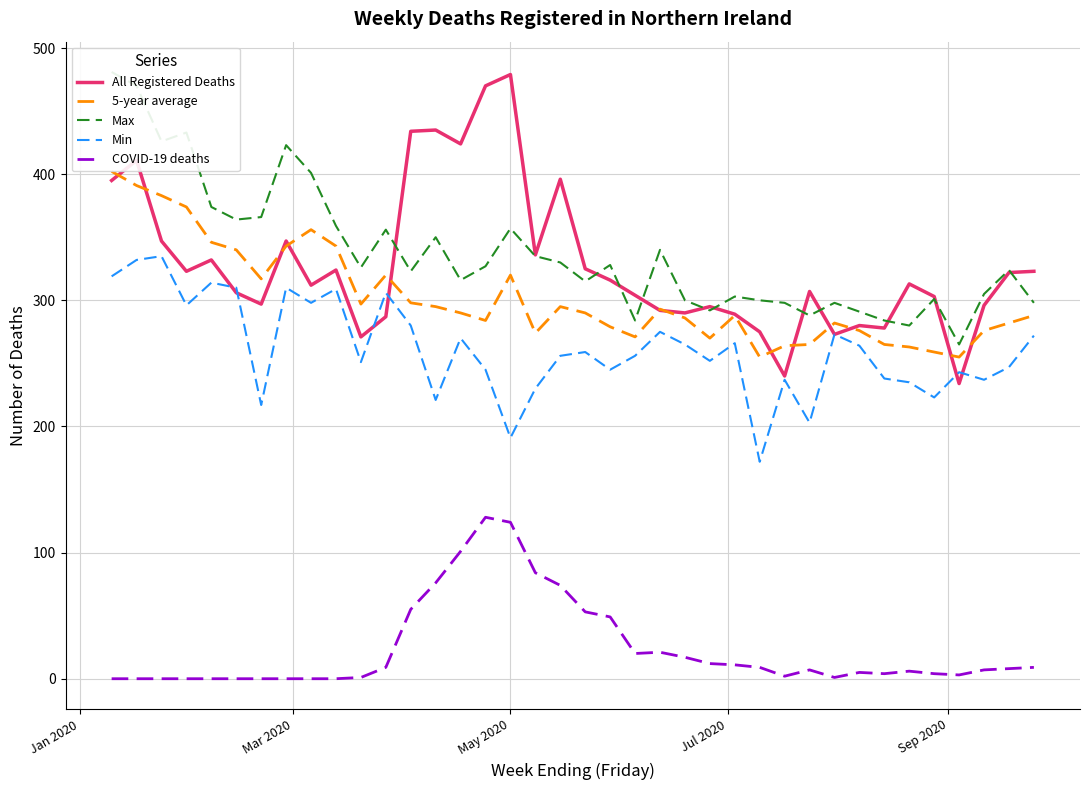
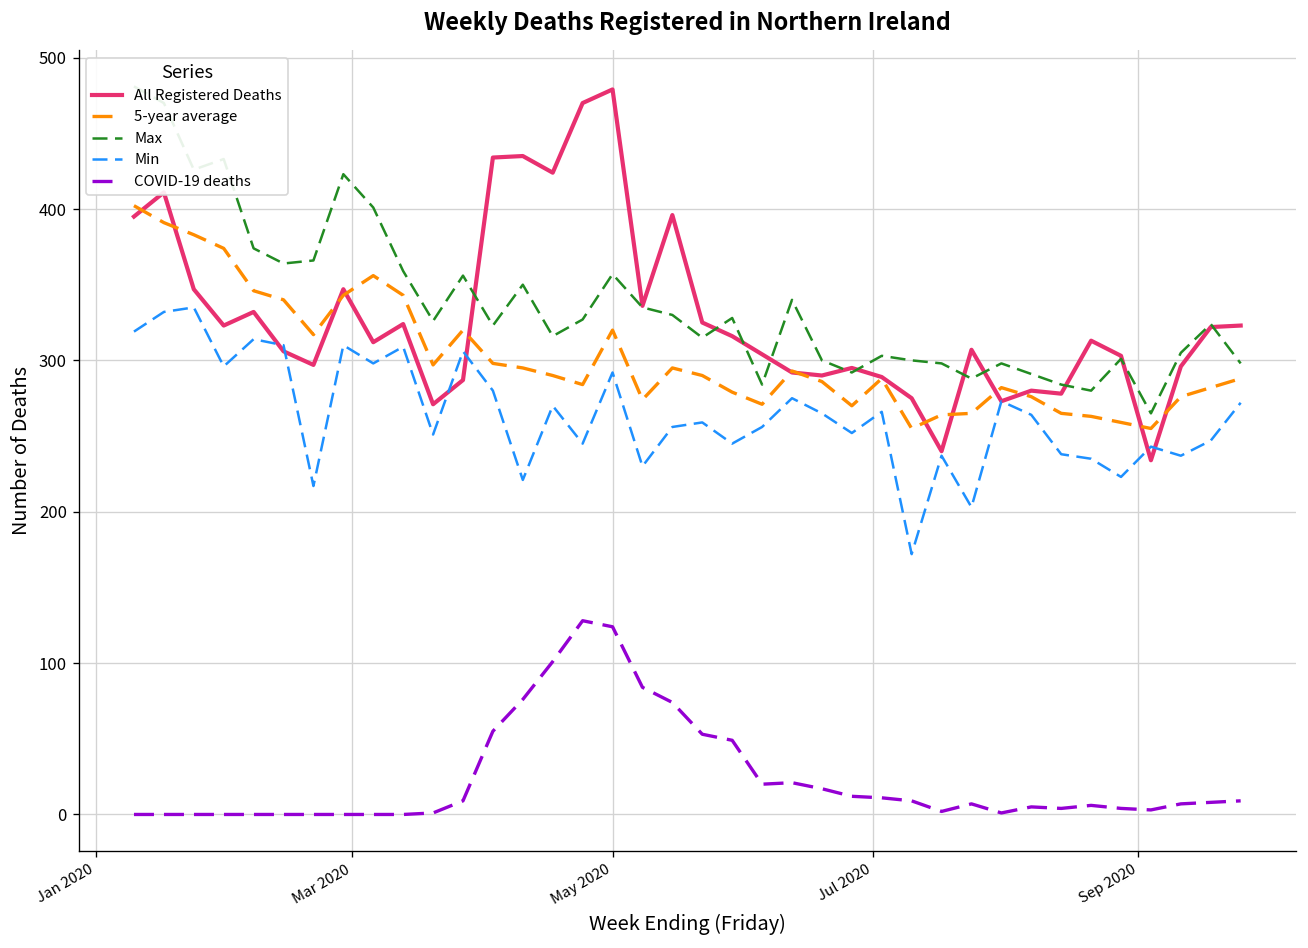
Min, May 2020: 191 -> 292
